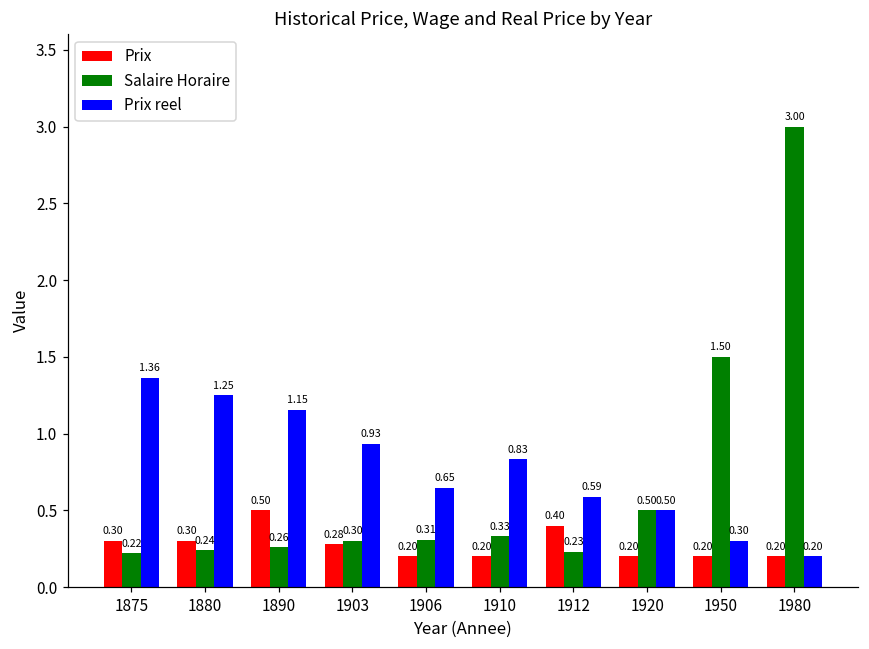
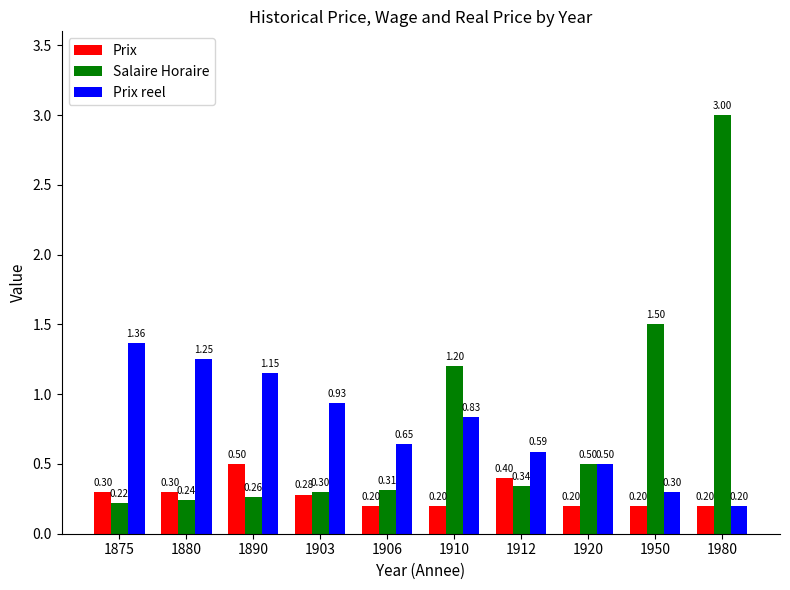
Salaire Horaire, 1910: 0.33 -> 1.20
Salaire Horaire, 1912: 0.23 -> 0.34
